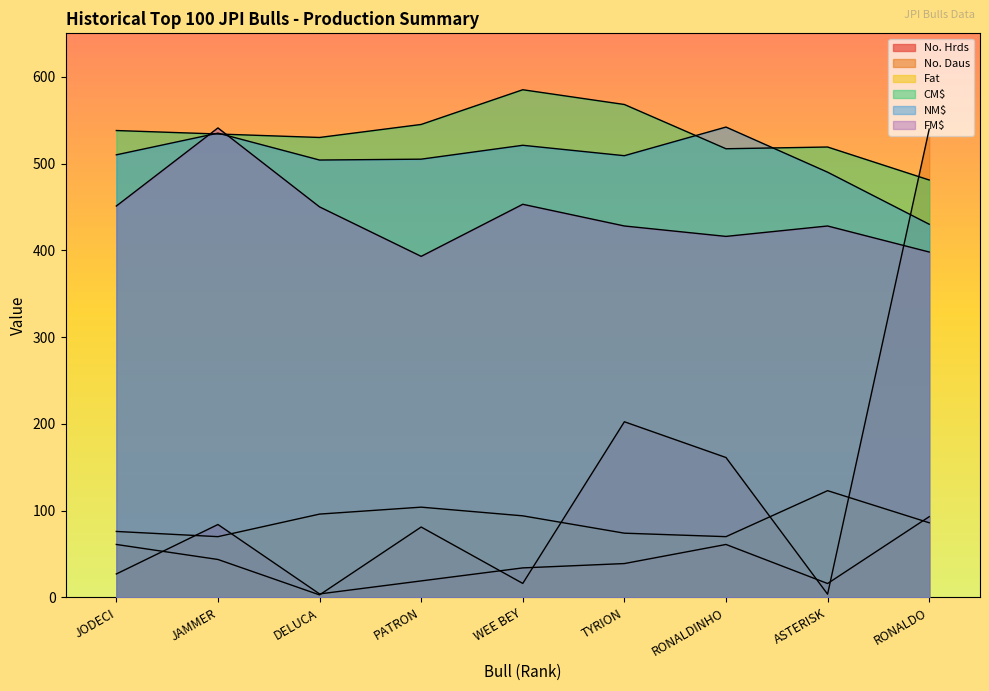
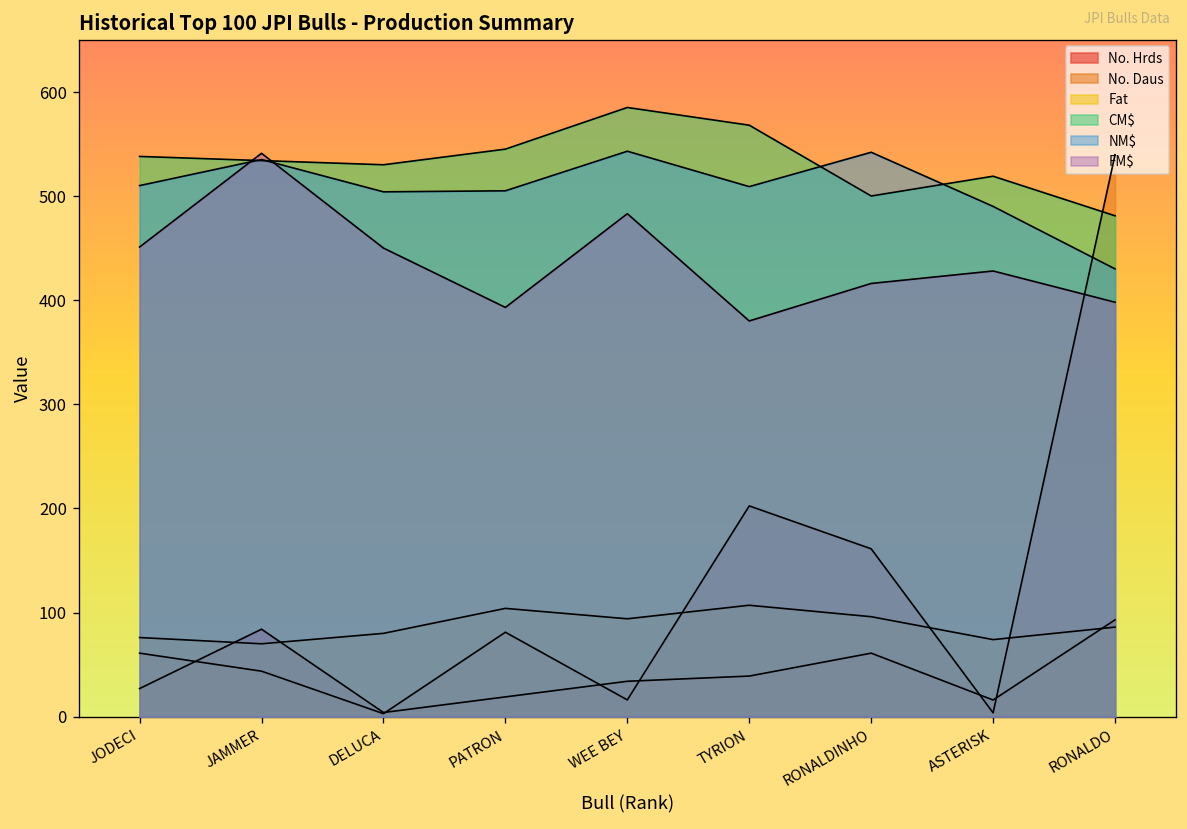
Fat, DELUCA: 100 -> 80
NM$, WEE BEY: 520 -> 540
FM$, WEE BEY: 450 -> 480
Fat, TYRION: 70 -> 110
FM$, TYRION: 430 -> 380
Fat, RONALDINHO: 70 -> 100
CM$, RONALDINHO: 520 -> 500
Fat, ASTERISK: 120 -> 70
